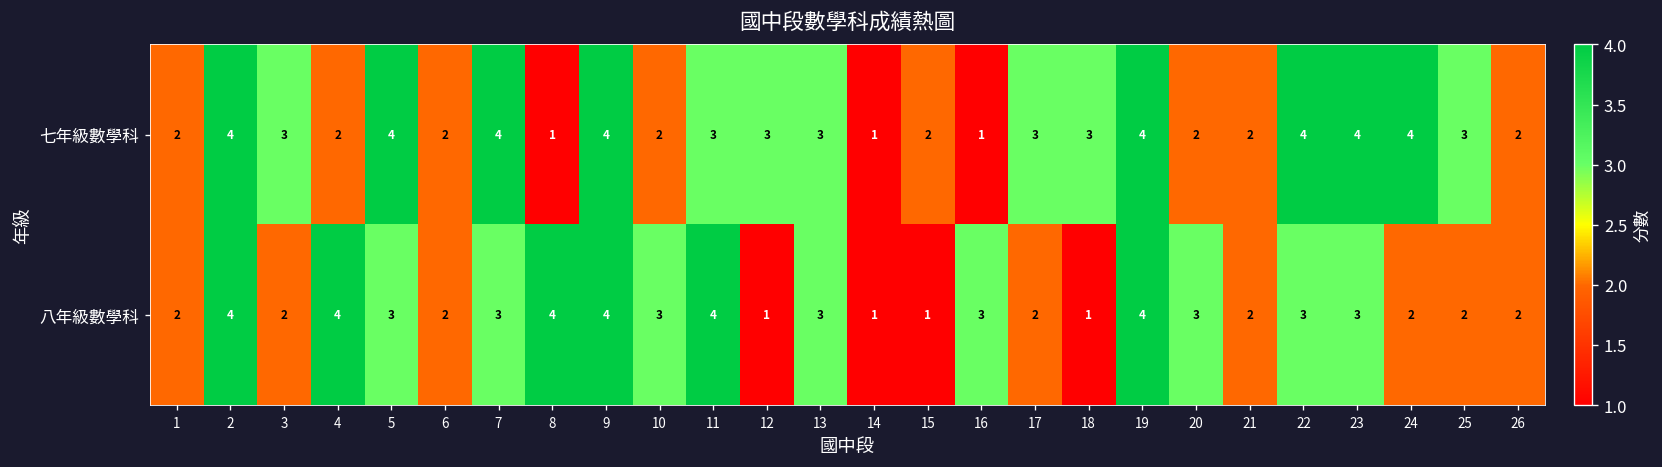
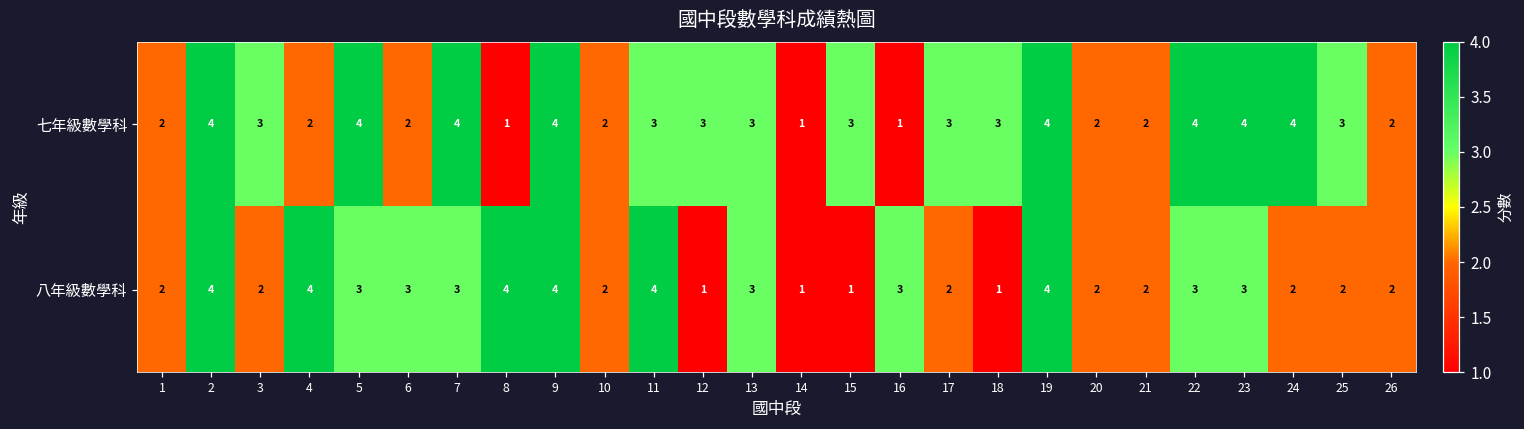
七年級數學科, 15: 2 -> 3
八年級數學科, 6: 2 -> 3
八年級數學科, 10: 3 -> 2
八年級數學科, 20: 3 -> 2
